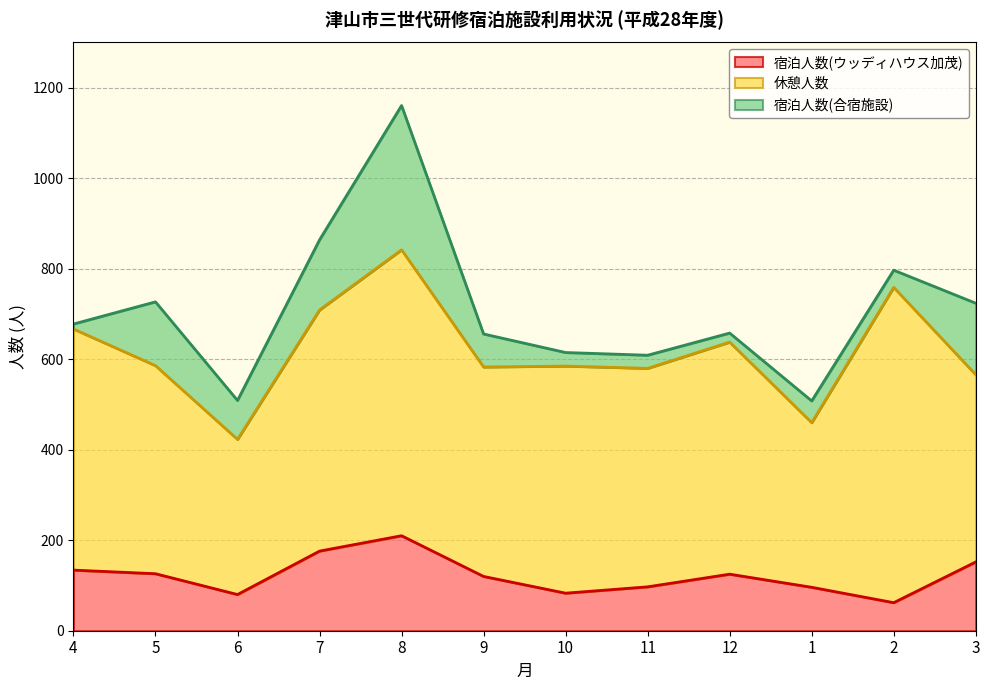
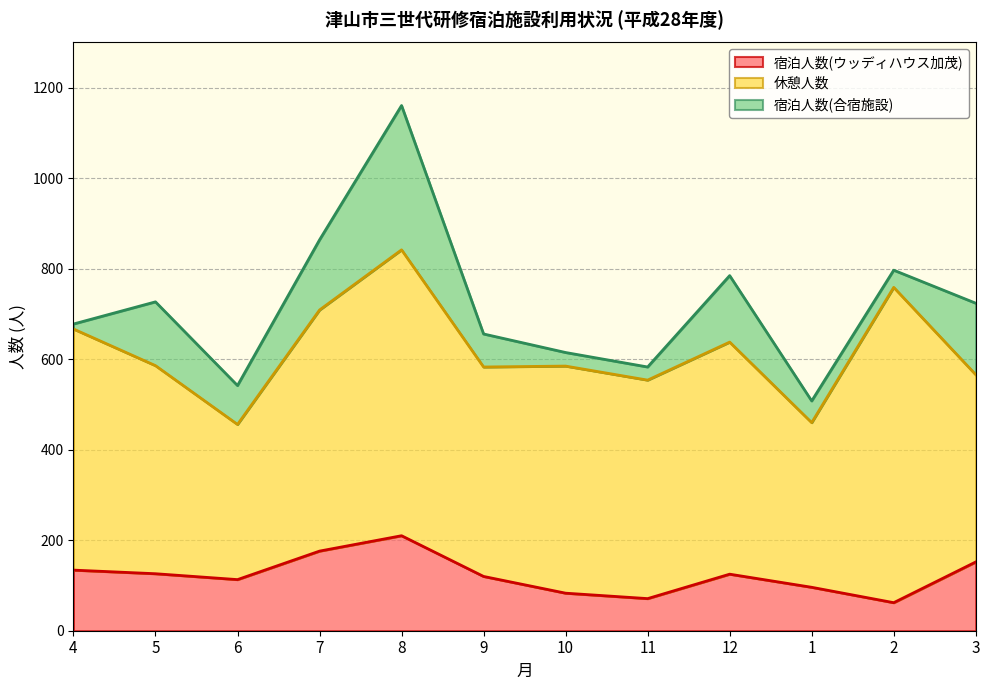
宿泊人数(ウッディハウス加茂), 6: 80 -> 110
宿泊人数(ウッディハウス加茂), 11: 100 -> 70
宿泊人数(合宿施設), 12: 20 -> 150
